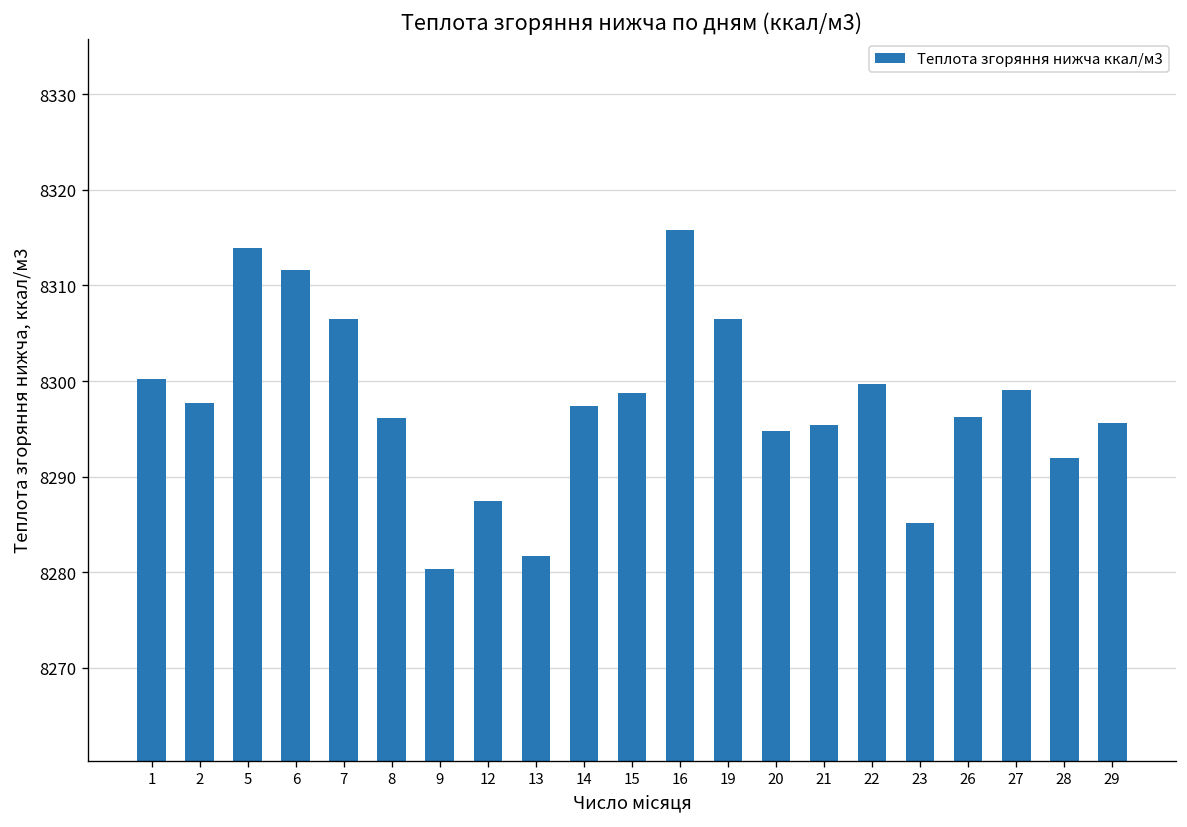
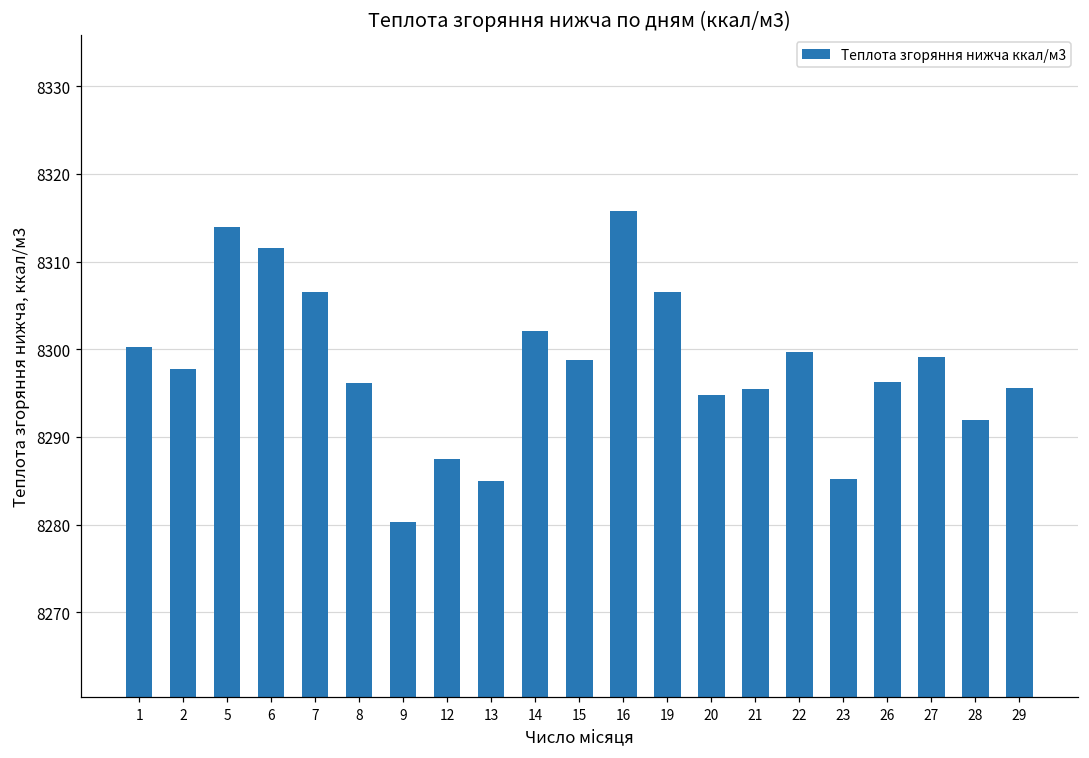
13: 8282 -> 8285
14: 8297 -> 8302
